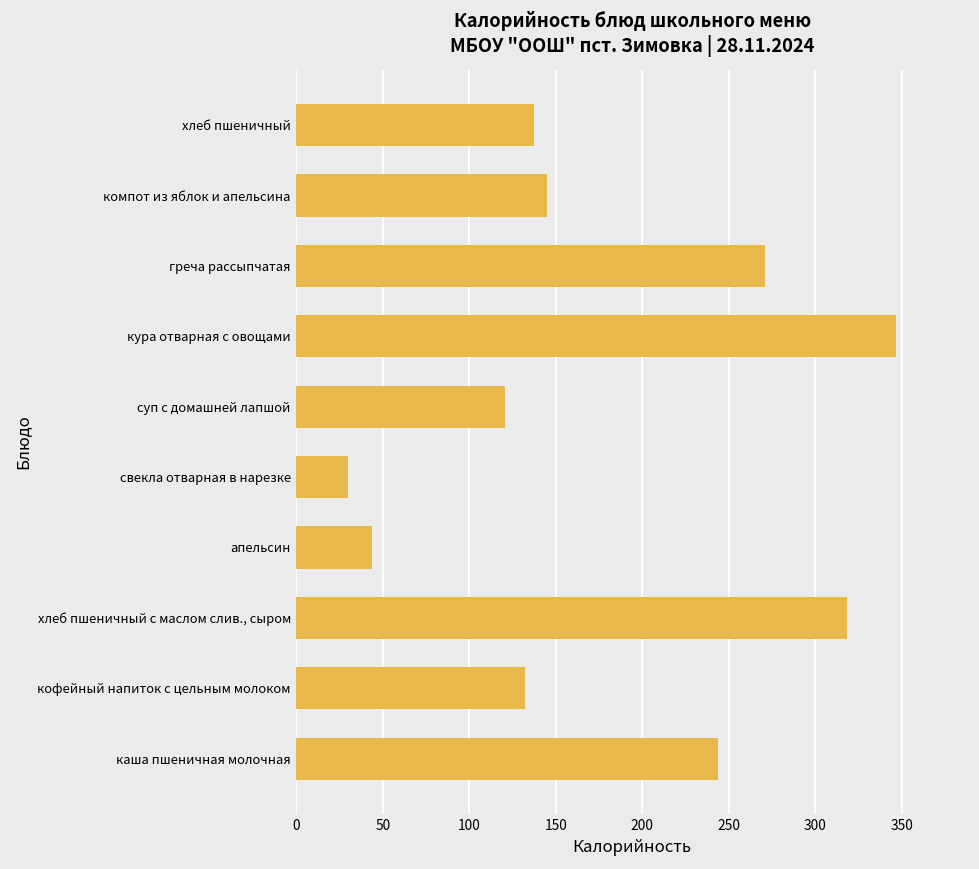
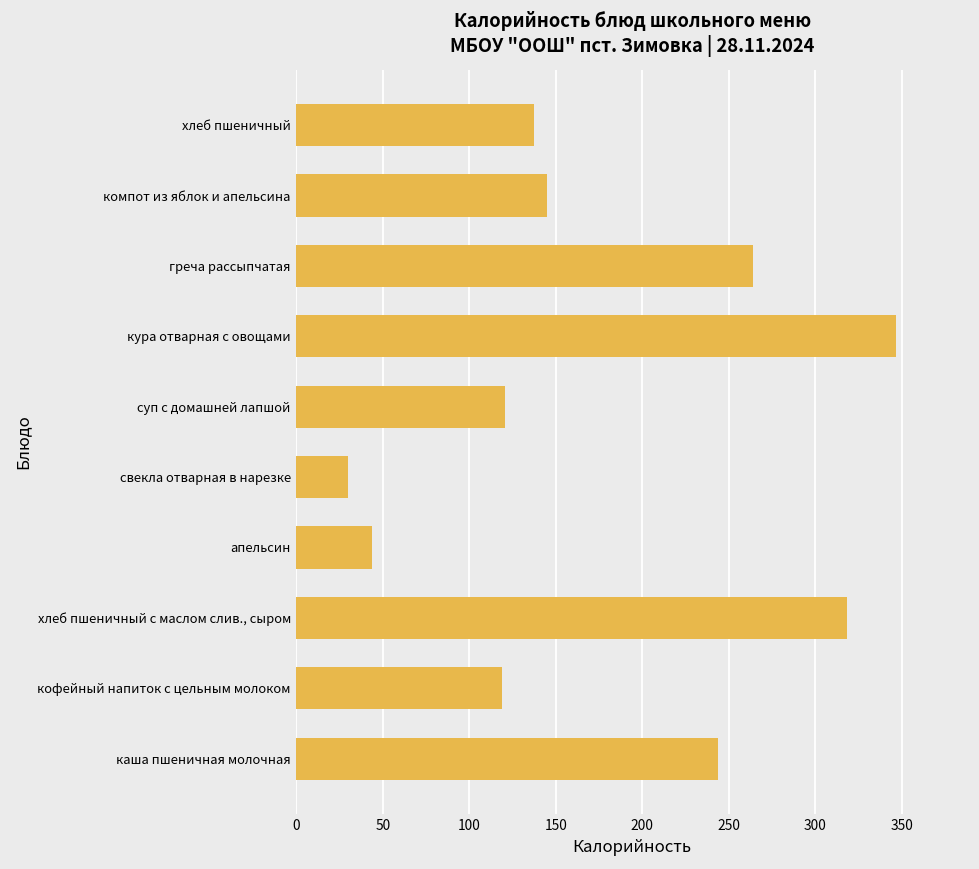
греча рассыпчатая: 271 -> 264
кофейный напиток с цельным молоком: 132 -> 119
